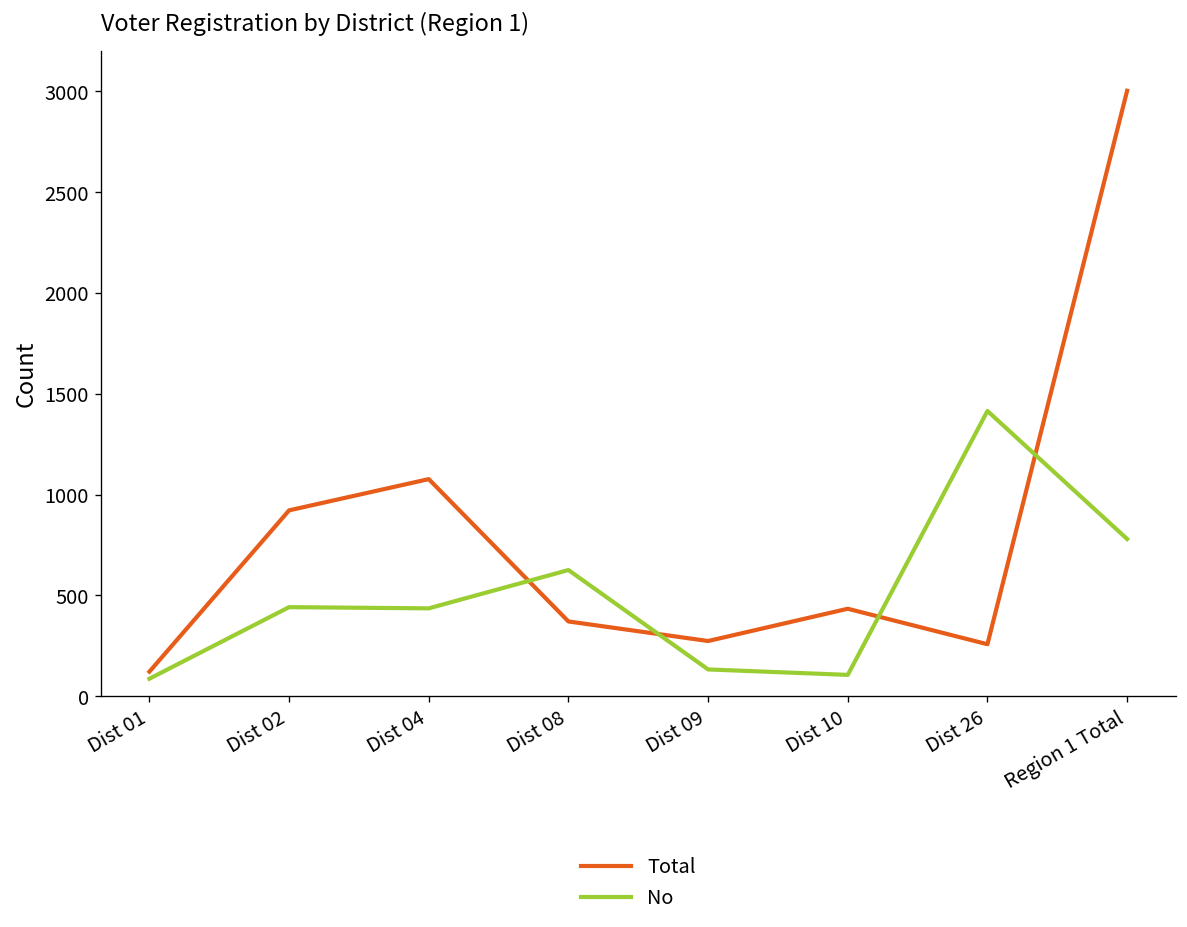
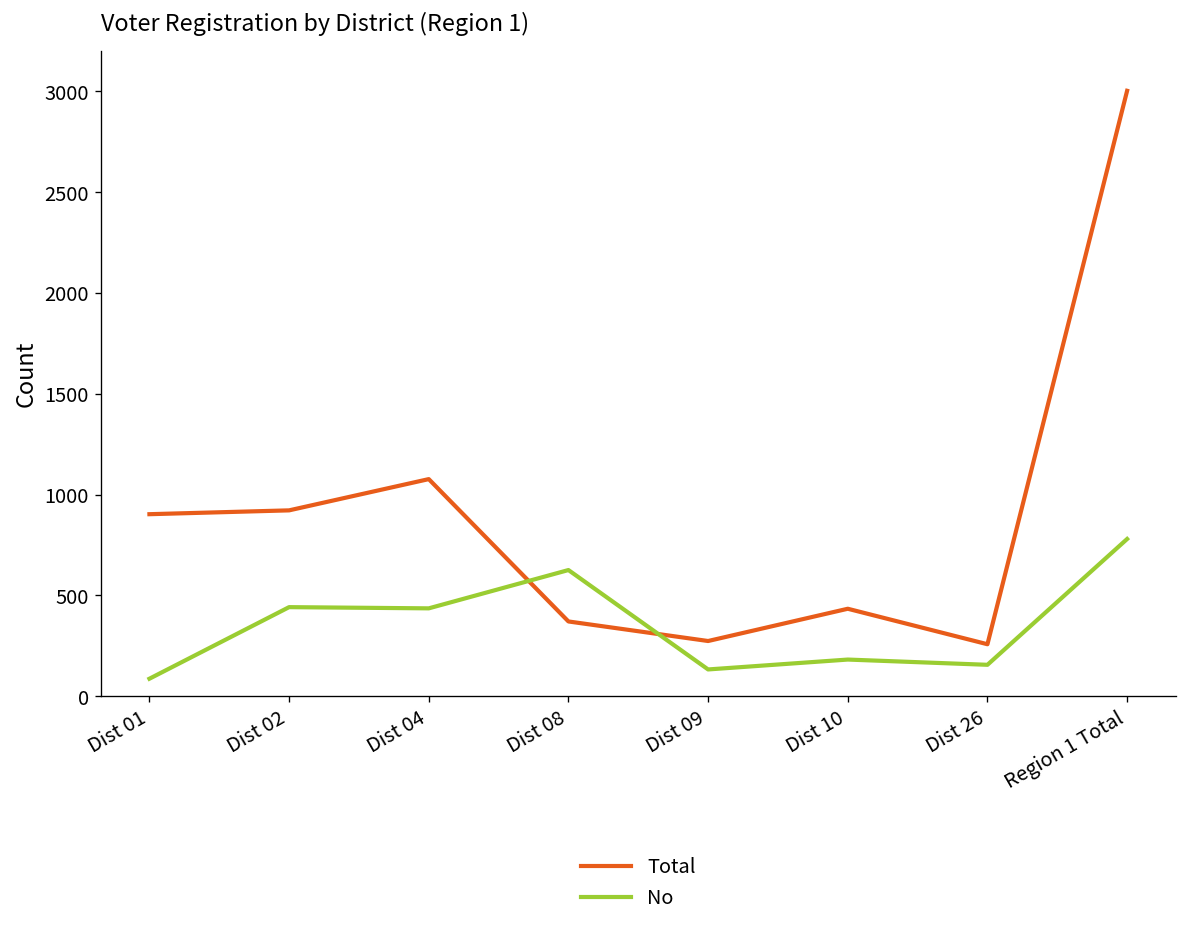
Total, Dist 01: 120 -> 900
No, Dist 10: 110 -> 180
No, Dist 26: 1420 -> 160
